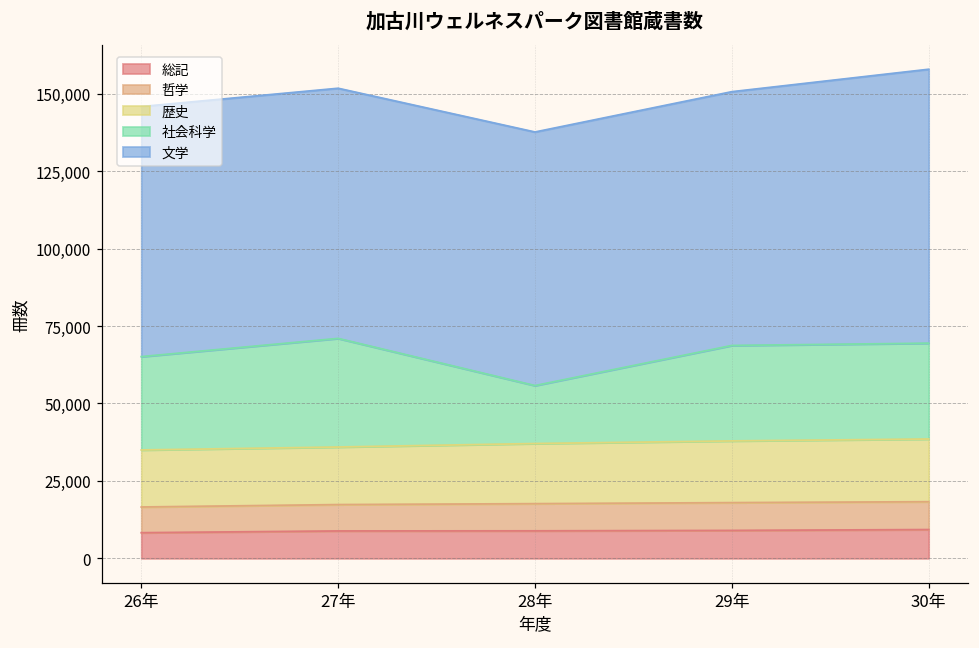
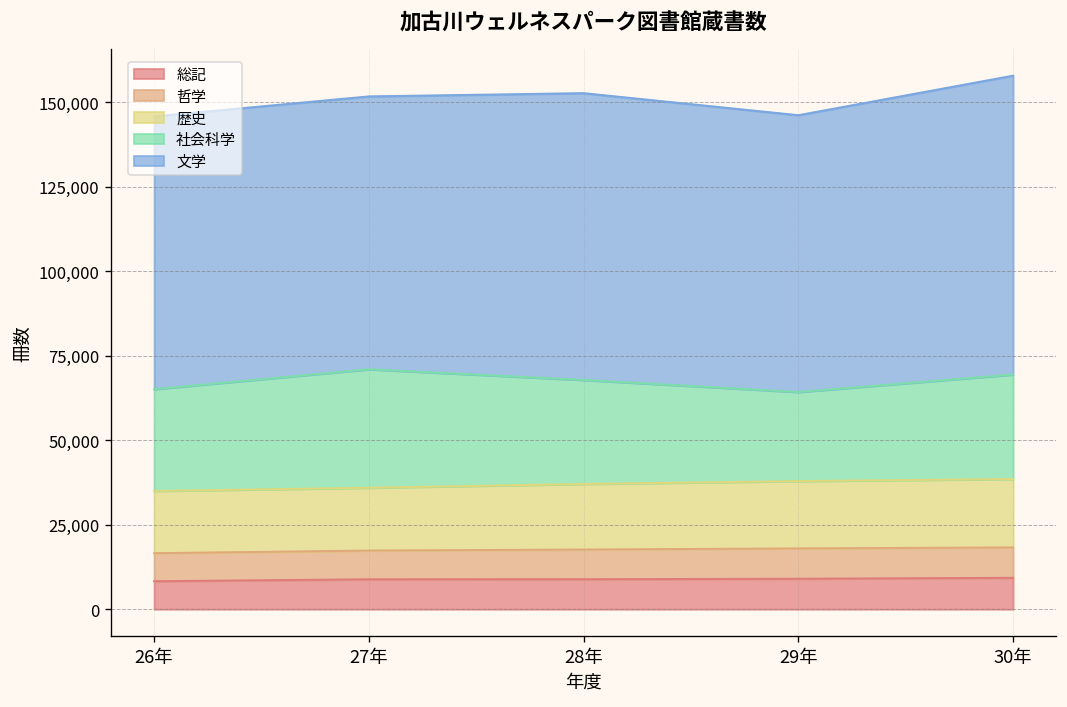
社会科学, 28年: 19,000 -> 31,000
文学, 28年: 82,000 -> 85,000
社会科学, 29年: 31,000 -> 26,000
